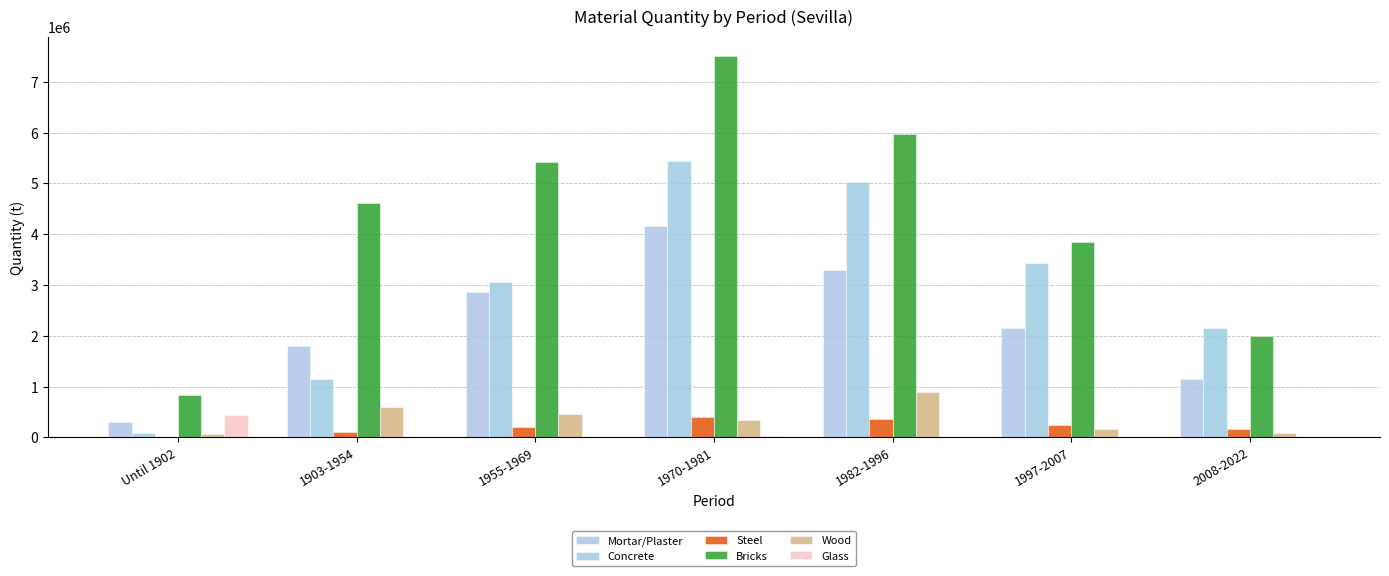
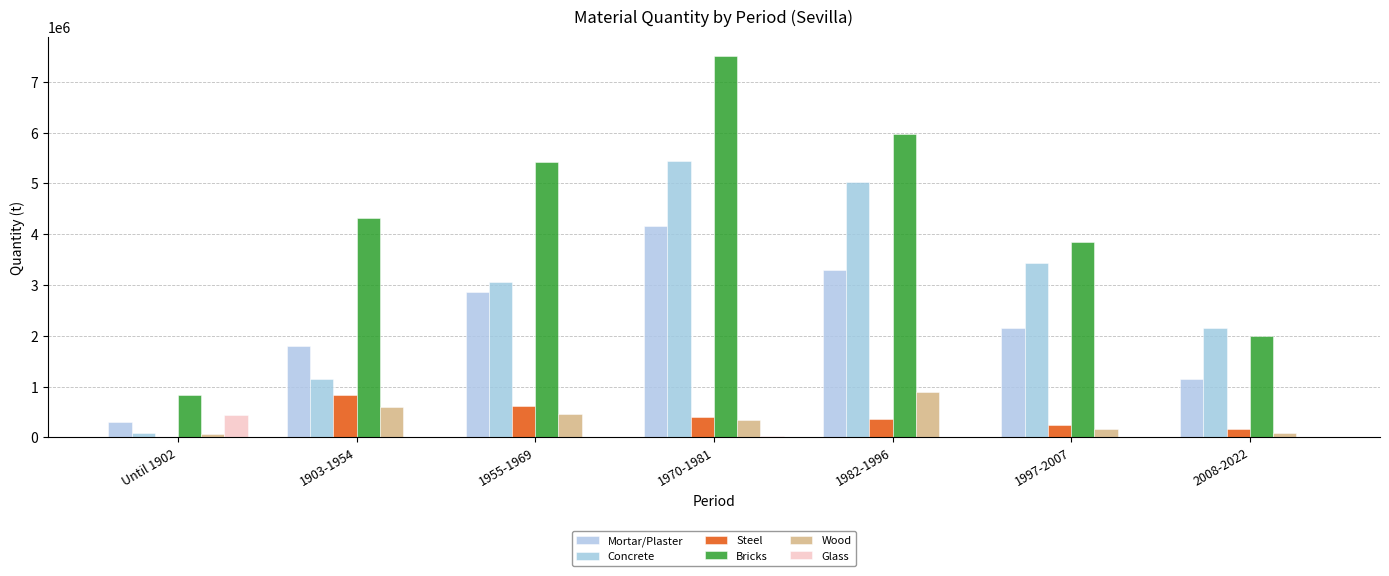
Steel, 1903-1954: 100000 -> 800000
Bricks, 1903-1954: 4600000 -> 4300000
Steel, 1955-1969: 200000 -> 600000
